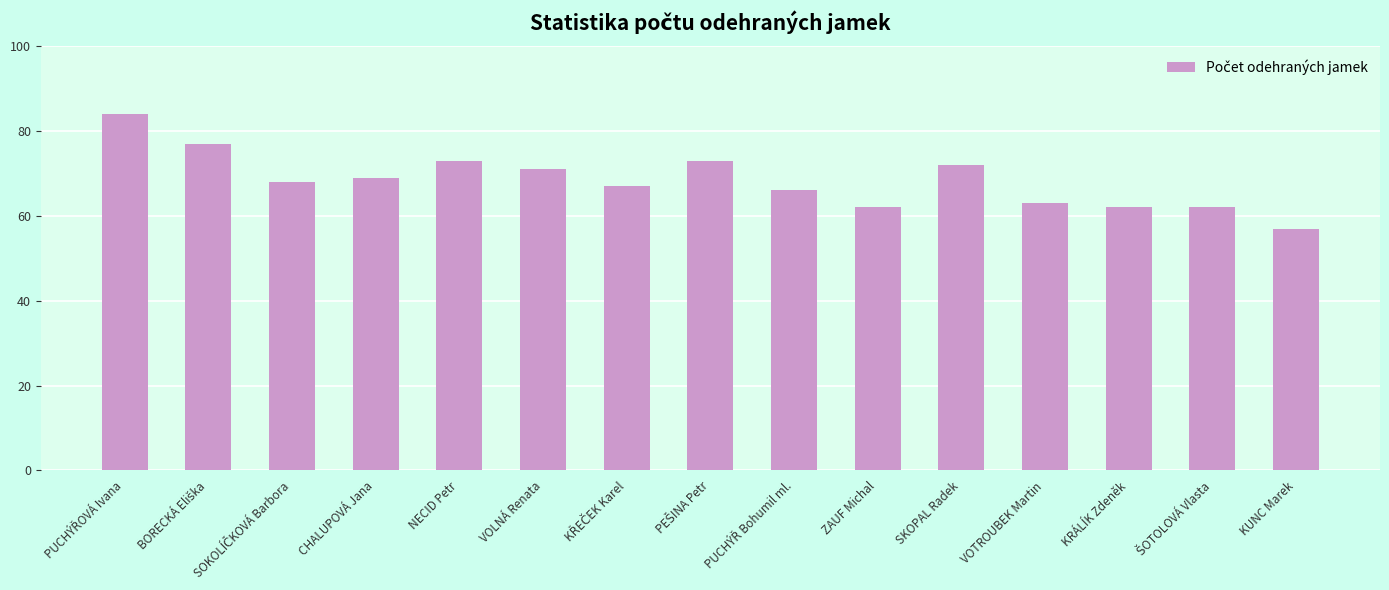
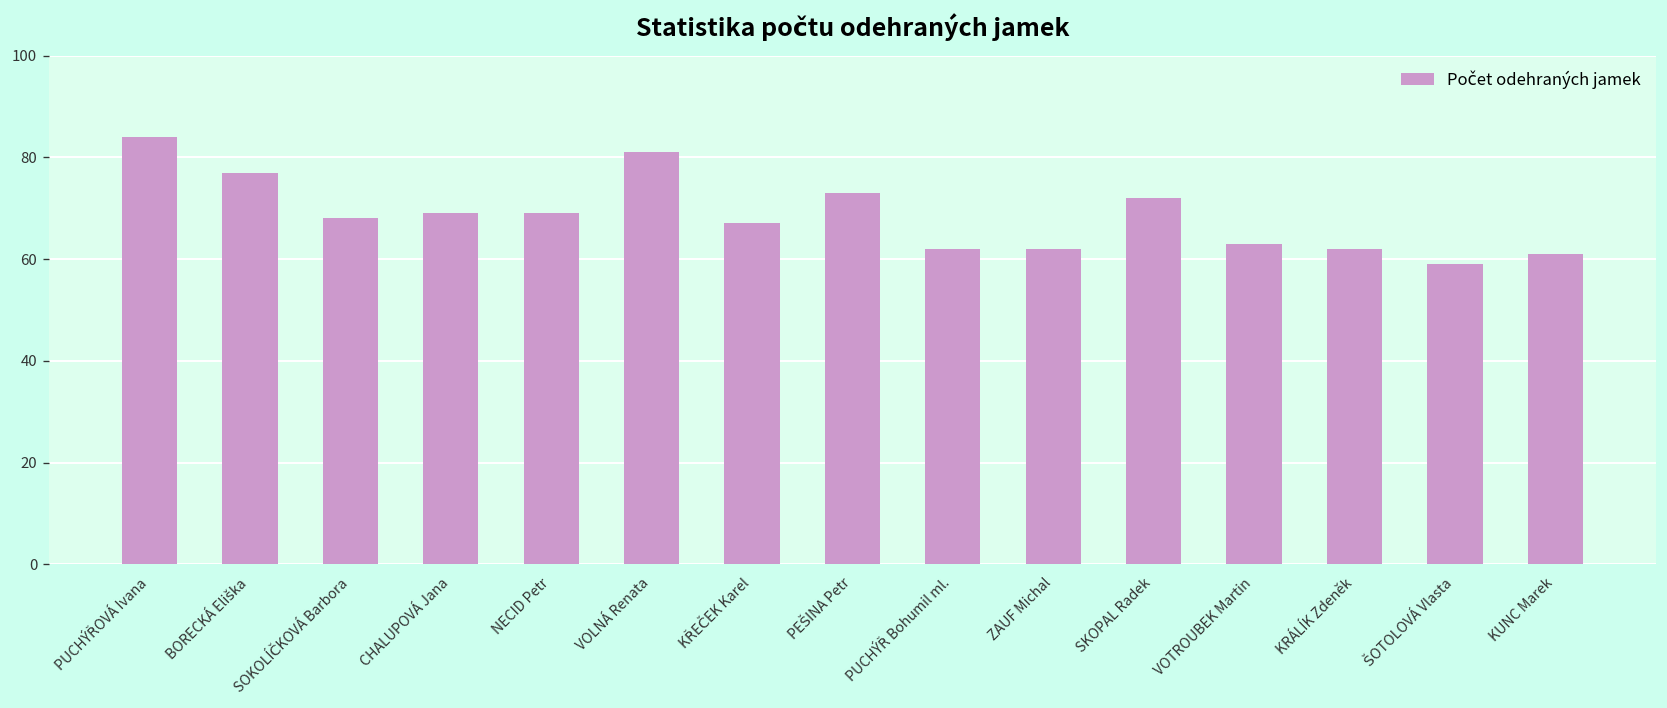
NECID Petr: 73 -> 69
VOLNÁ Renata: 71 -> 81
PUCHÝŘ Bohumil ml.: 66 -> 62
ŠOTOLOVÁ Vlasta: 62 -> 59
KUNC Marek: 57 -> 61
